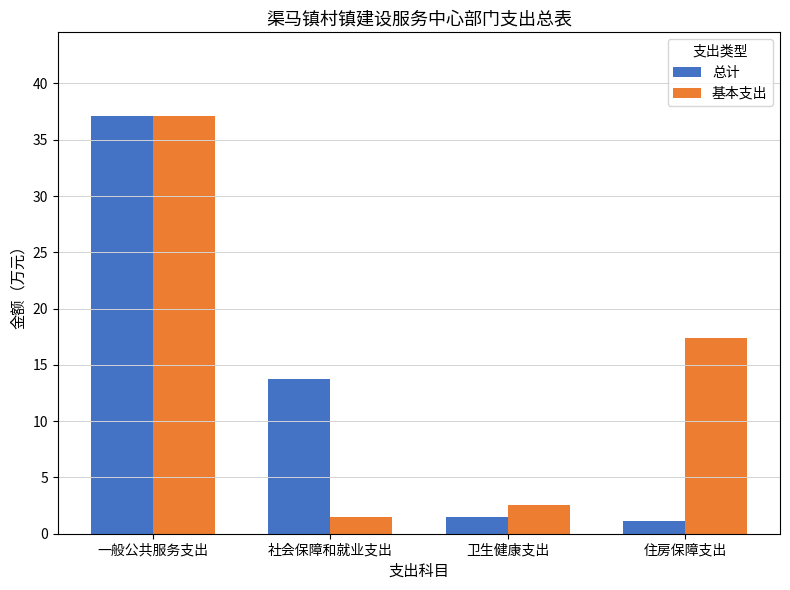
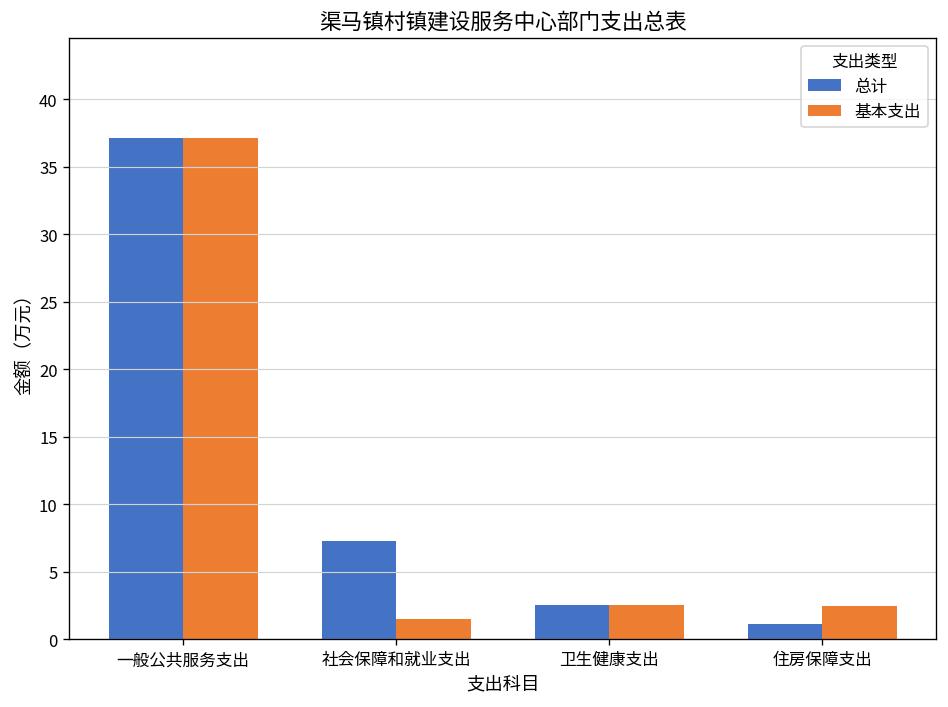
总计, 社会保障和就业支出: 13.8 -> 7.3
总计, 卫生健康支出: 1.5 -> 2.5
基本支出, 住房保障支出: 17.4 -> 2.5
